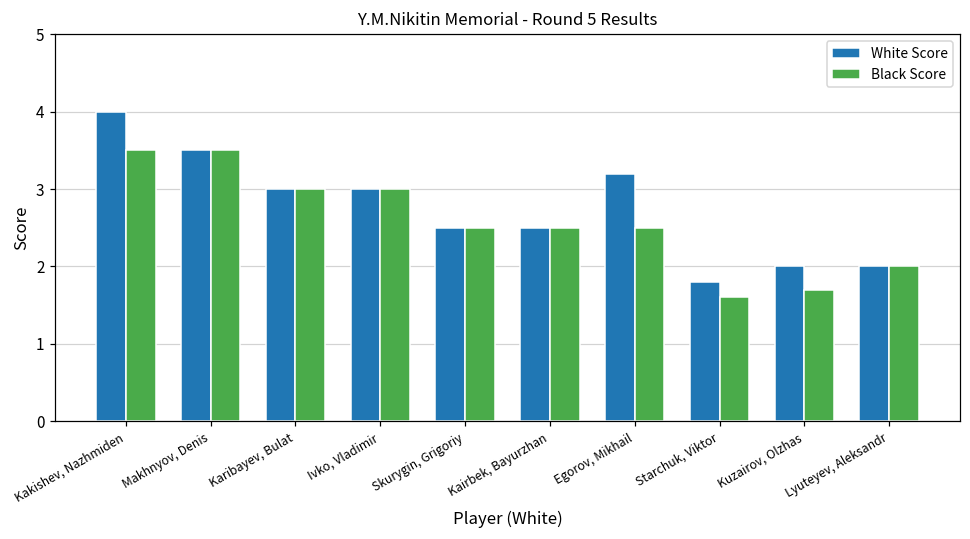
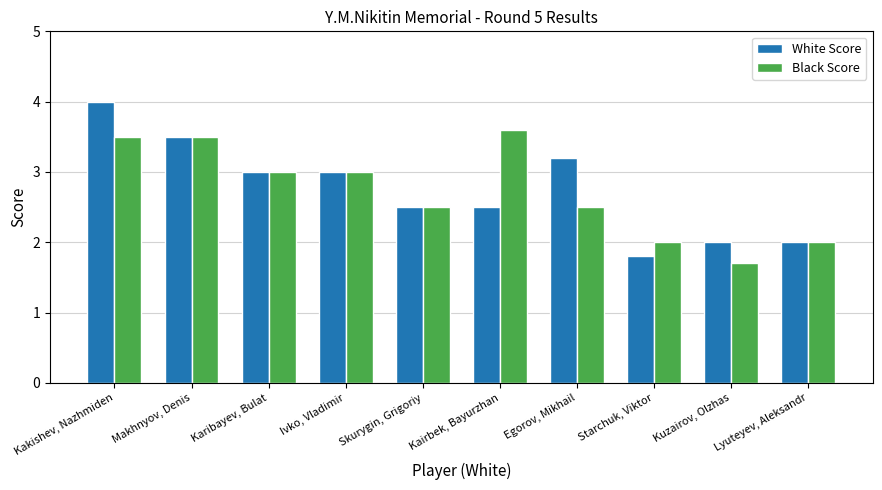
Black Score, Kairbek, Bayurzhan: 2.5 -> 3.6
Black Score, Starchuk, Viktor: 1.6 -> 2.0
